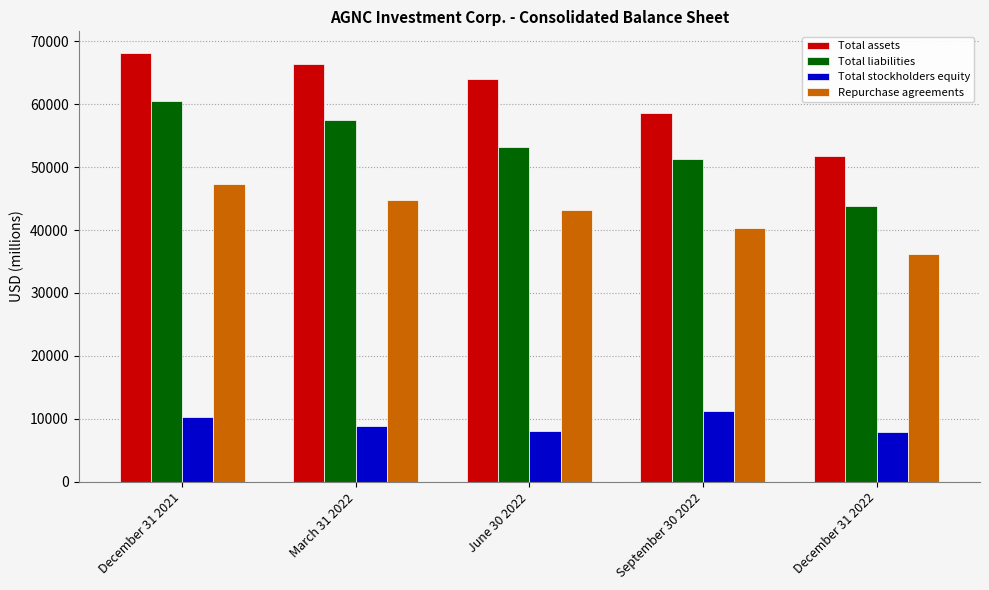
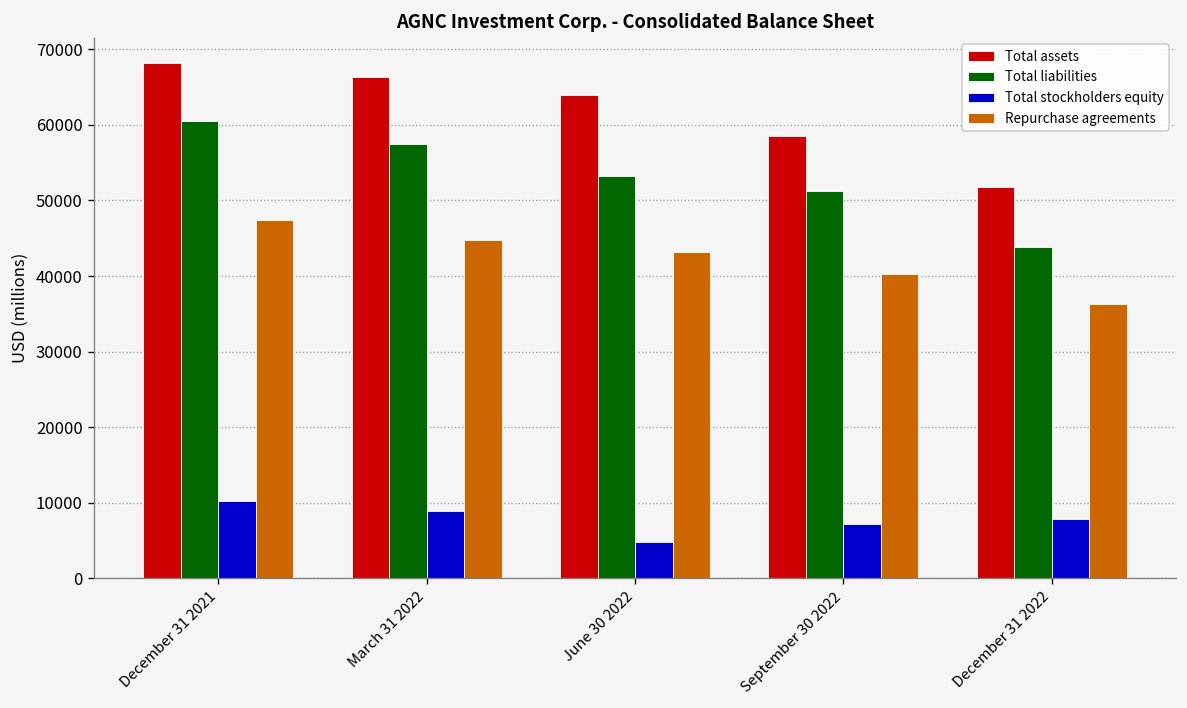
Total stockholders equity, June 30 2022: 8000 -> 5000
Total stockholders equity, September 30 2022: 11000 -> 7000
